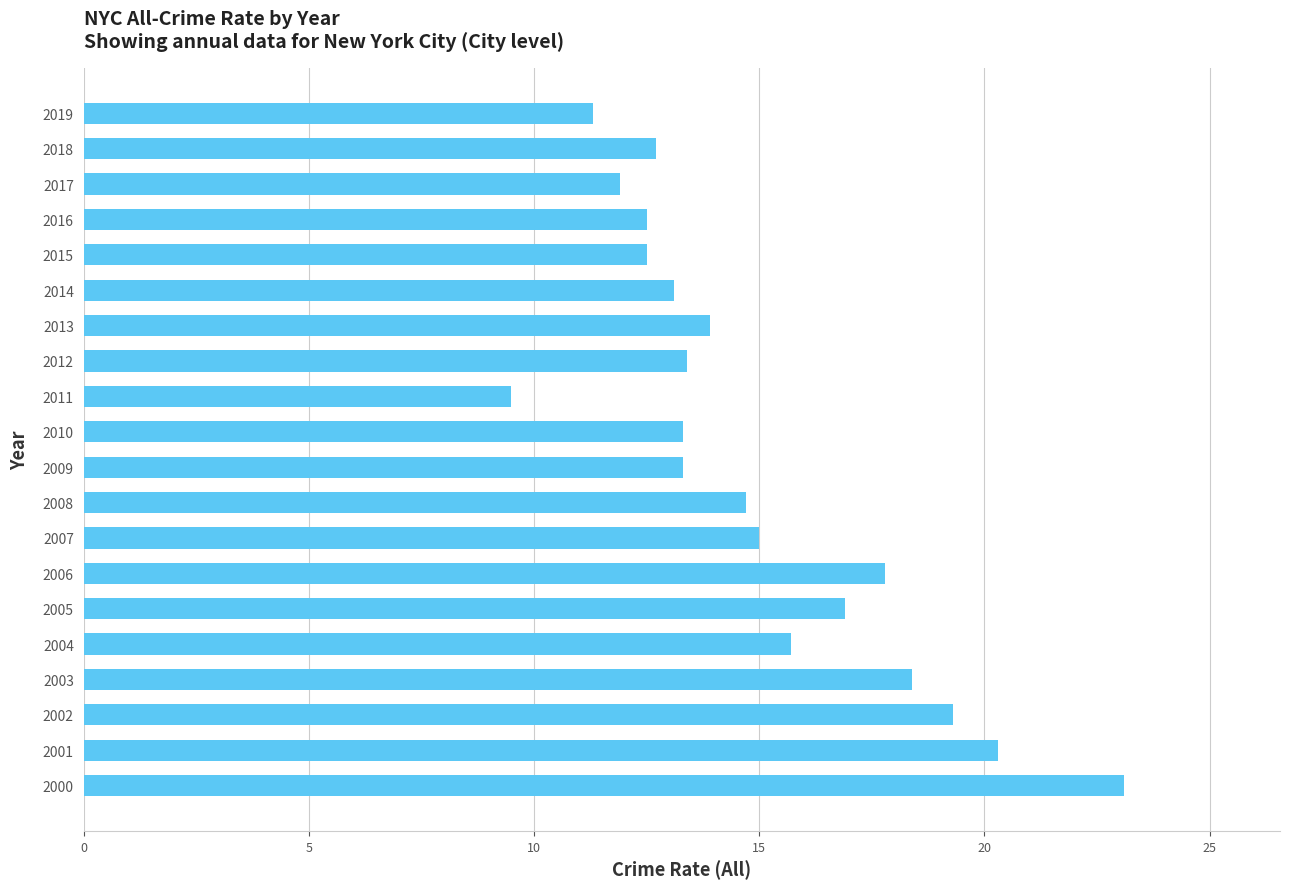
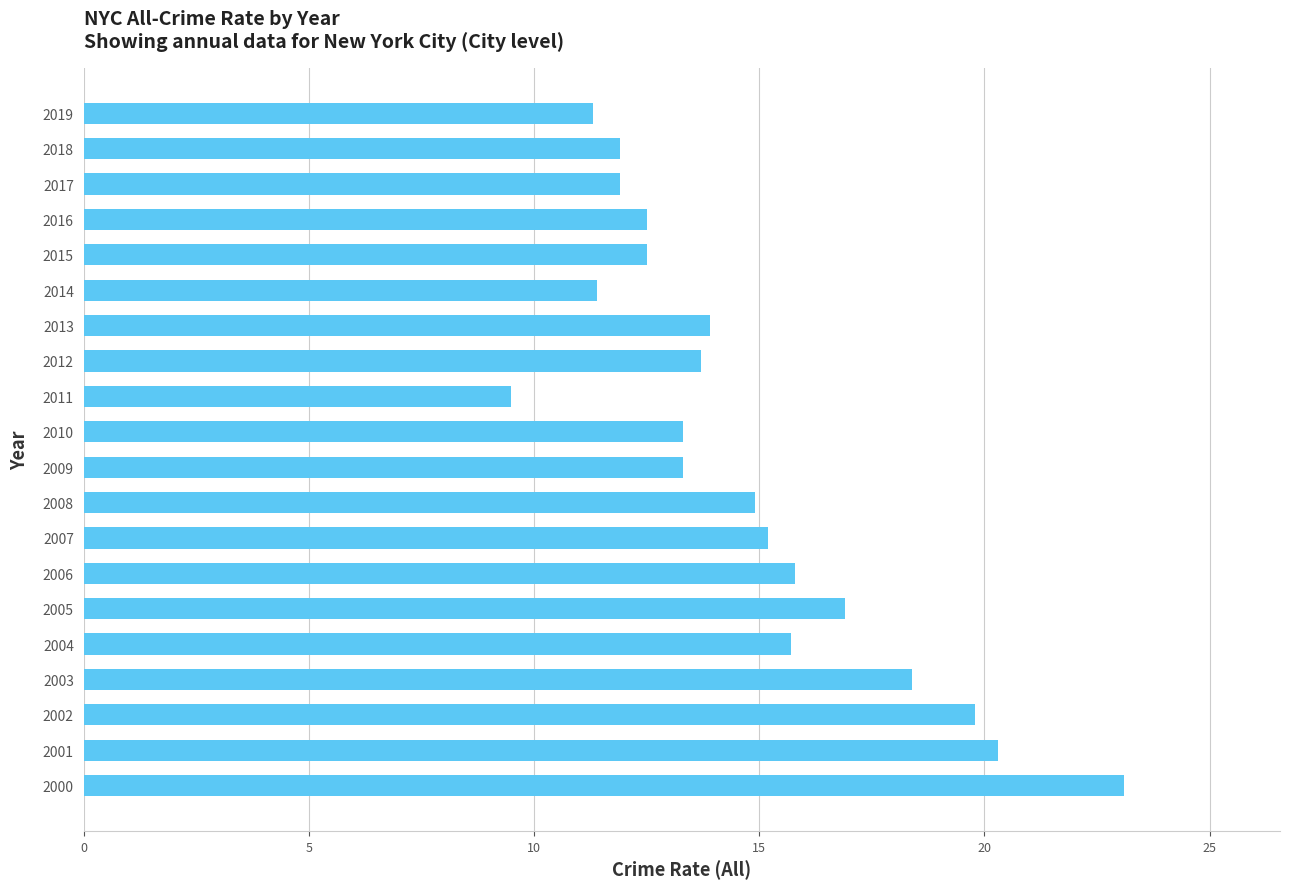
2018: 12.7 -> 11.9
2014: 13.1 -> 11.4
2012: 13.4 -> 13.7
2008: 14.7 -> 14.9
2007: 15.0 -> 15.2
2006: 17.8 -> 15.8
2002: 19.3 -> 19.8
